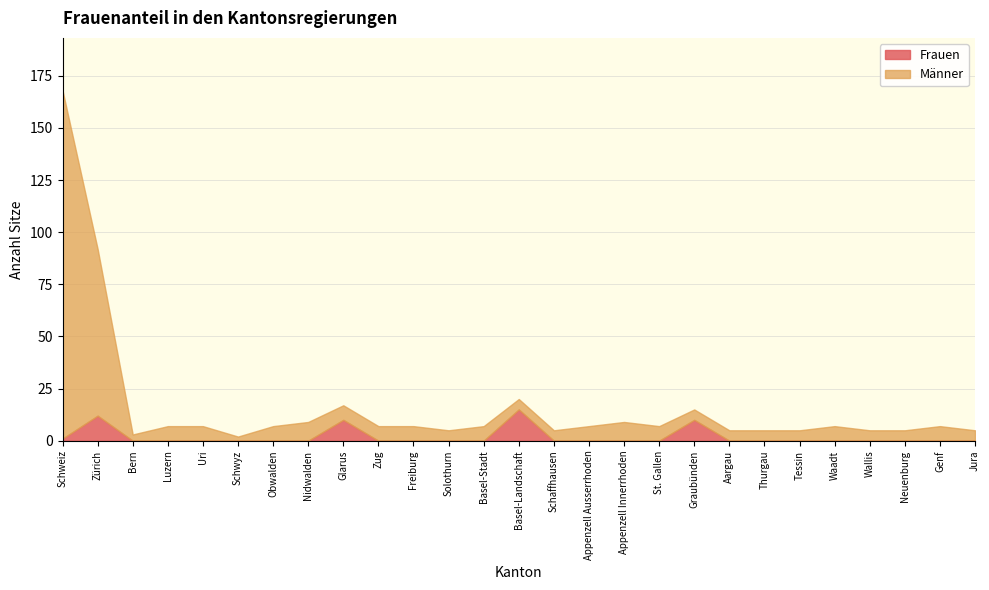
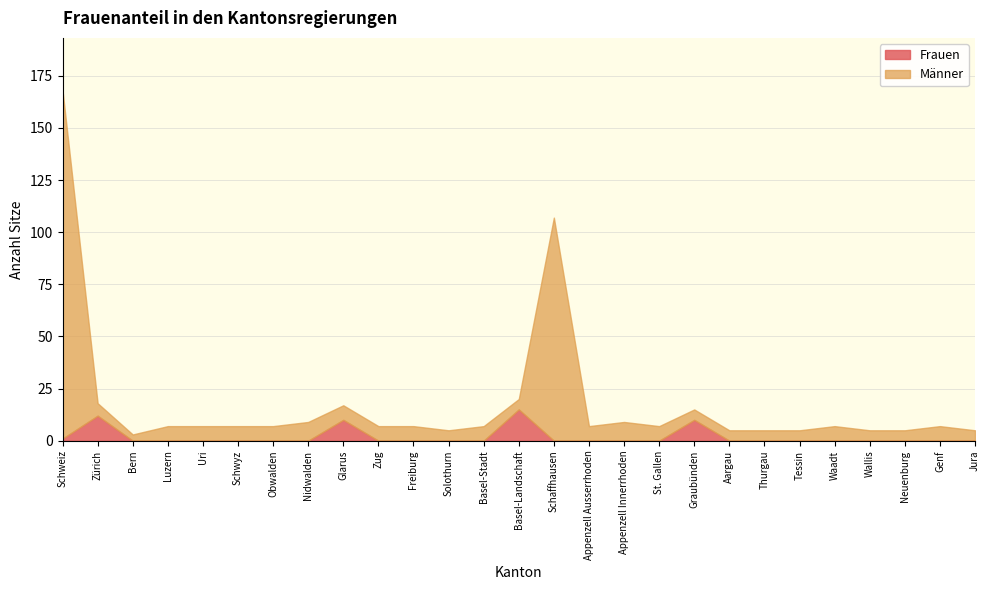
Männer, Zürich: 80 -> 6
Männer, Schwyz: 2 -> 7
Männer, Schaffhausen: 5 -> 107
